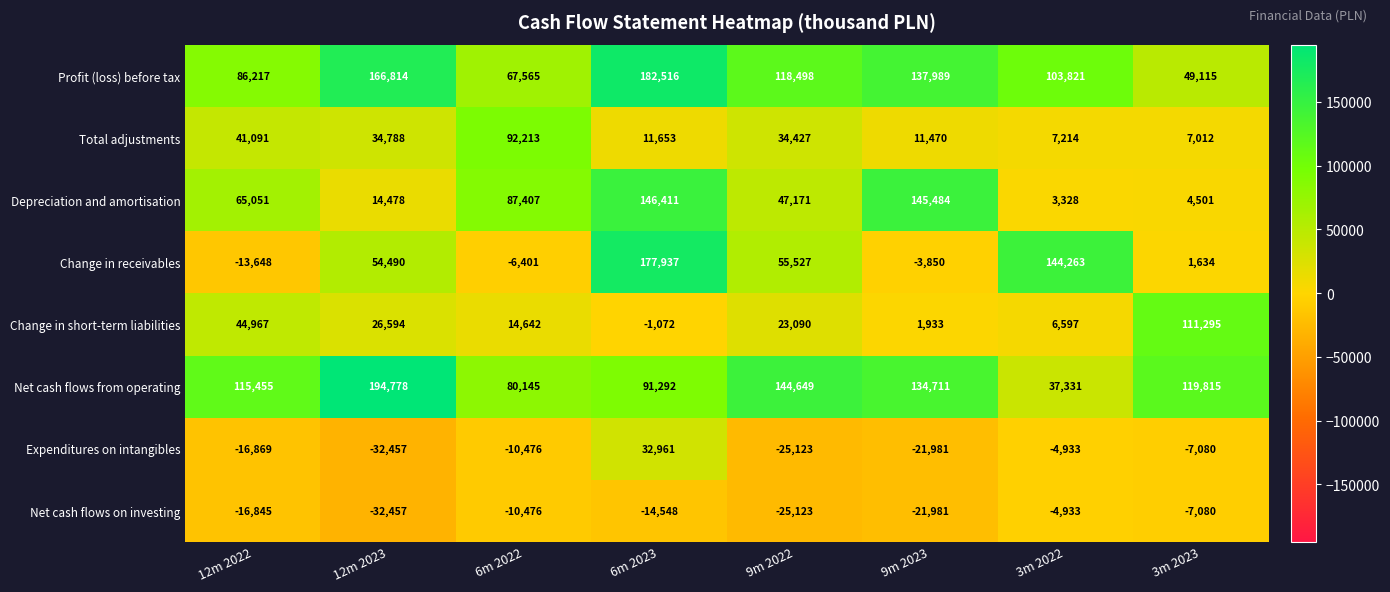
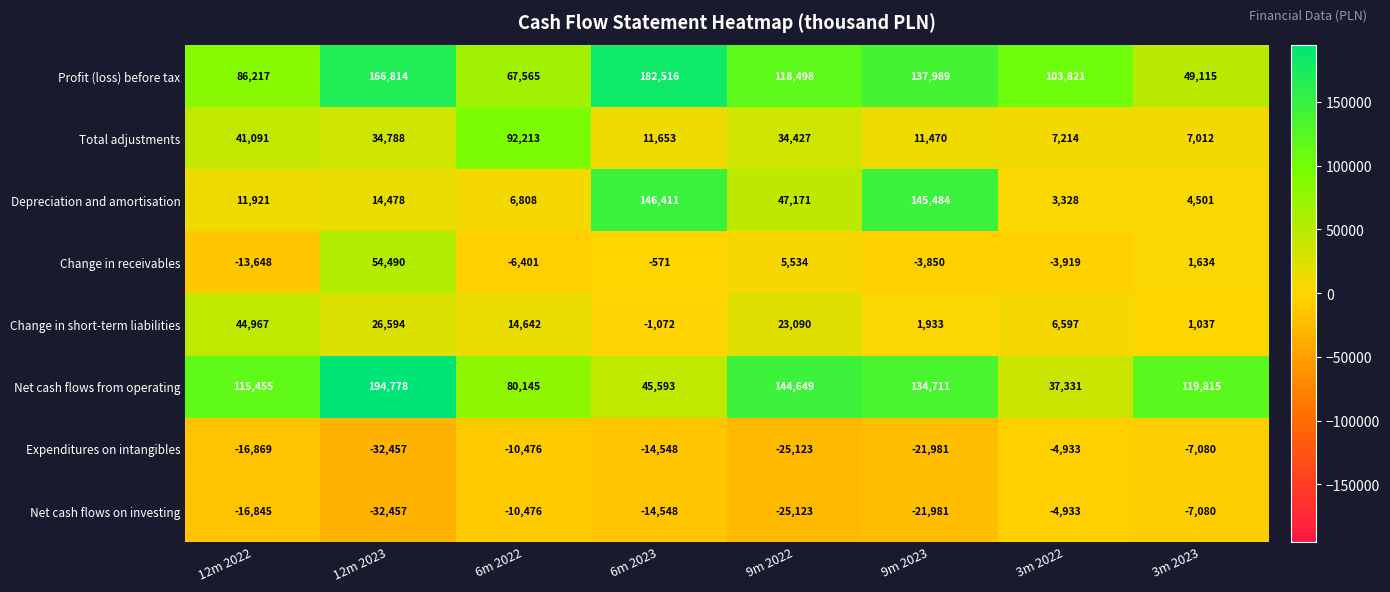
Depreciation and amortisation, 12m 2022: 65,051 -> 11,921
Depreciation and amortisation, 6m 2022: 87,407 -> 6,808
Change in receivables, 6m 2023: 177,937 -> -571
Change in receivables, 9m 2022: 55,527 -> 5,534
Change in receivables, 3m 2022: 144,263 -> -3,919
Change in short-term liabilities, 3m 2023: 111,295 -> 1,037
Net cash flows from operating, 6m 2023: 91,292 -> 45,593
Expenditures on intangibles, 6m 2023: 32,961 -> -14,548
